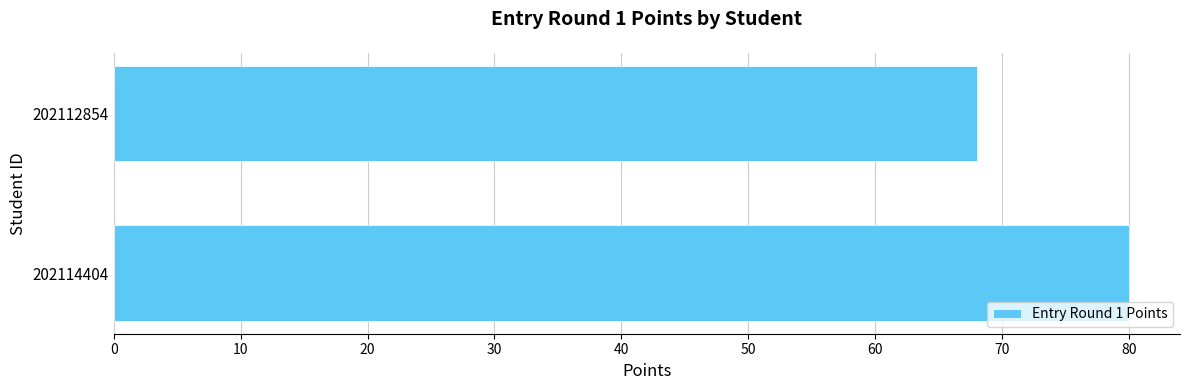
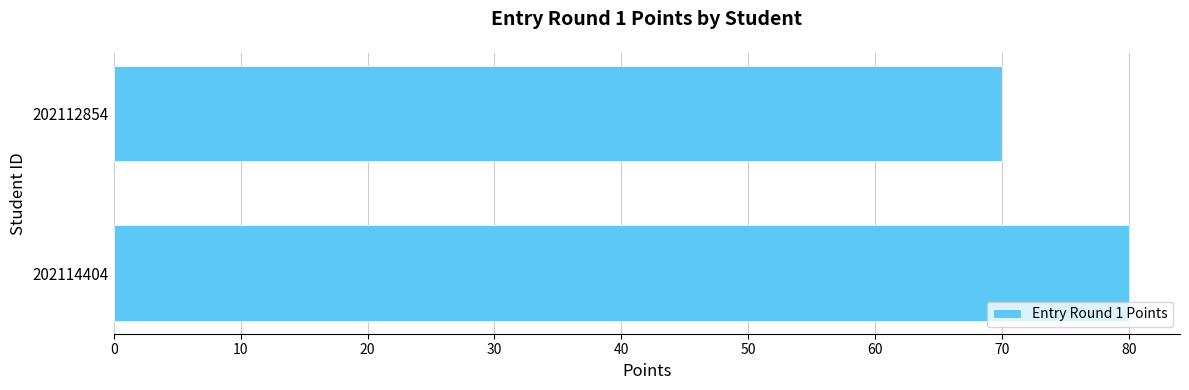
202112854: 68 -> 70
